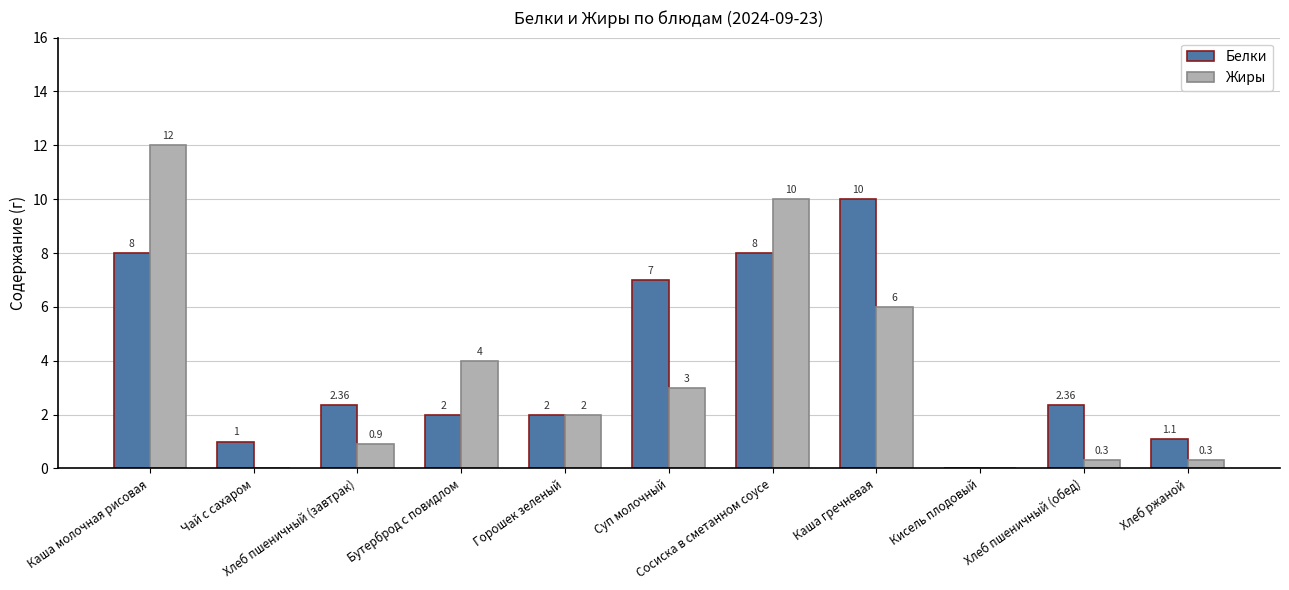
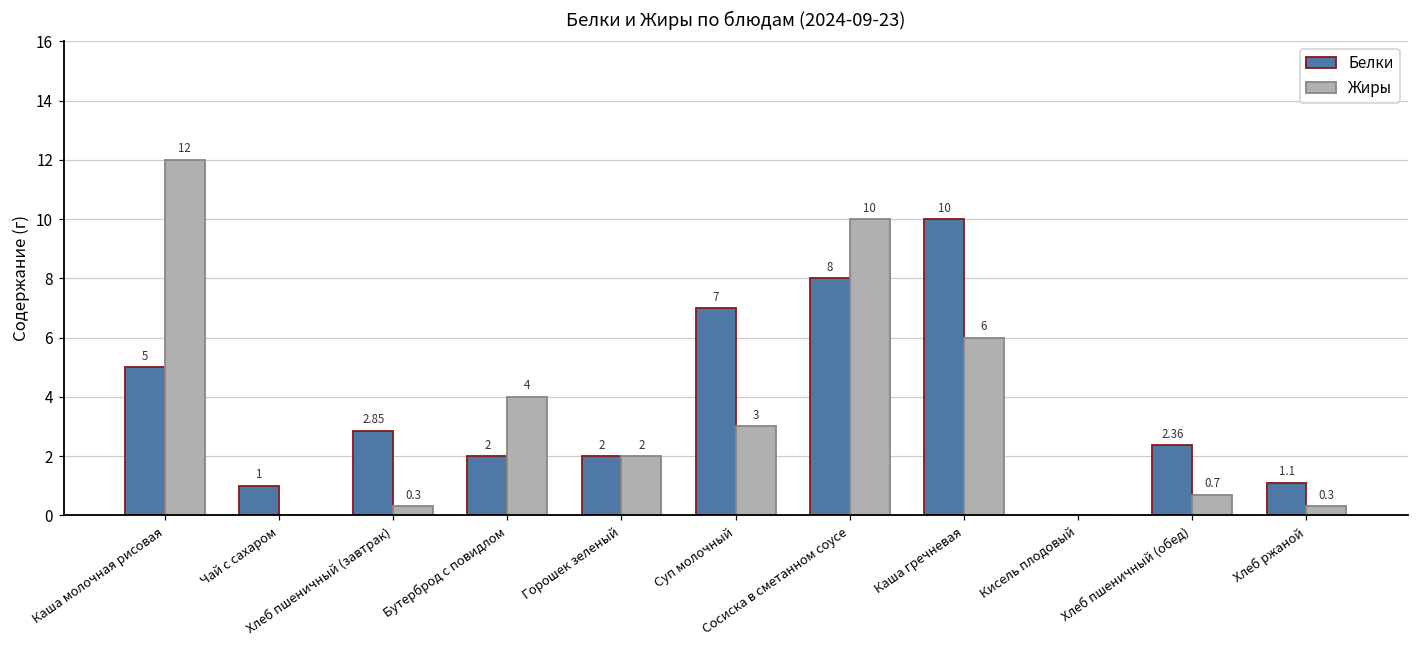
Белки, Каша молочная рисовая: 8 -> 5
Белки, Хлеб пшеничный (завтрак): 2.36 -> 2.85
Жиры, Хлеб пшеничный (завтрак): 0.9 -> 0.3
Жиры, Хлеб пшеничный (обед): 0.3 -> 0.7
